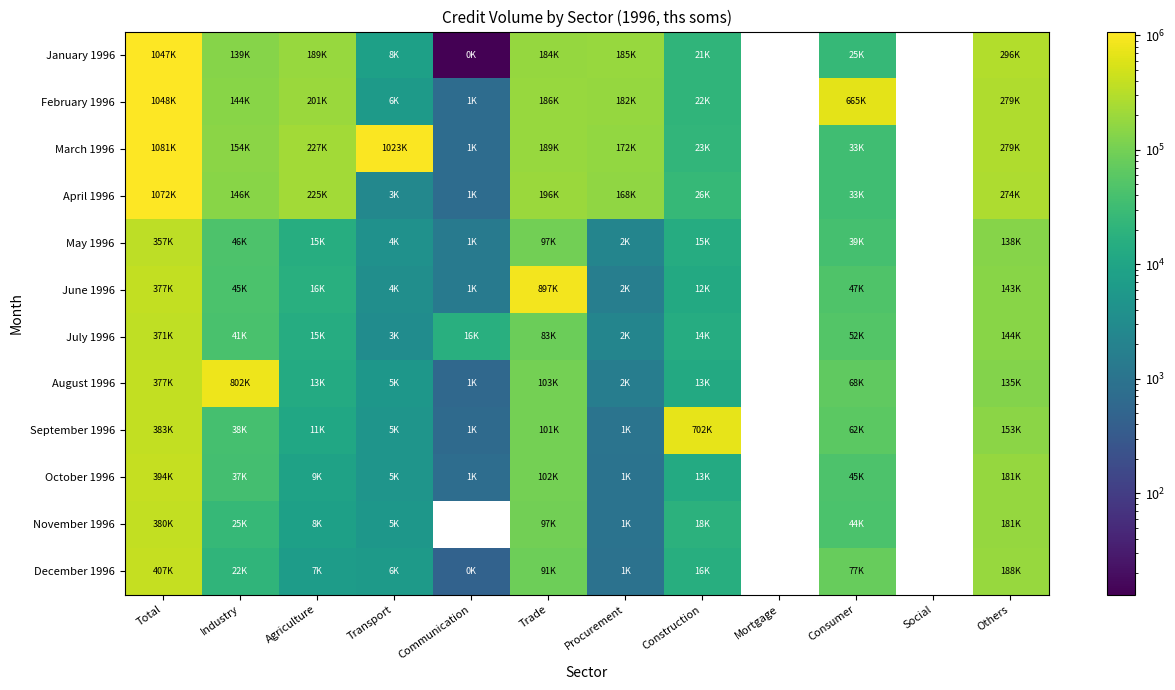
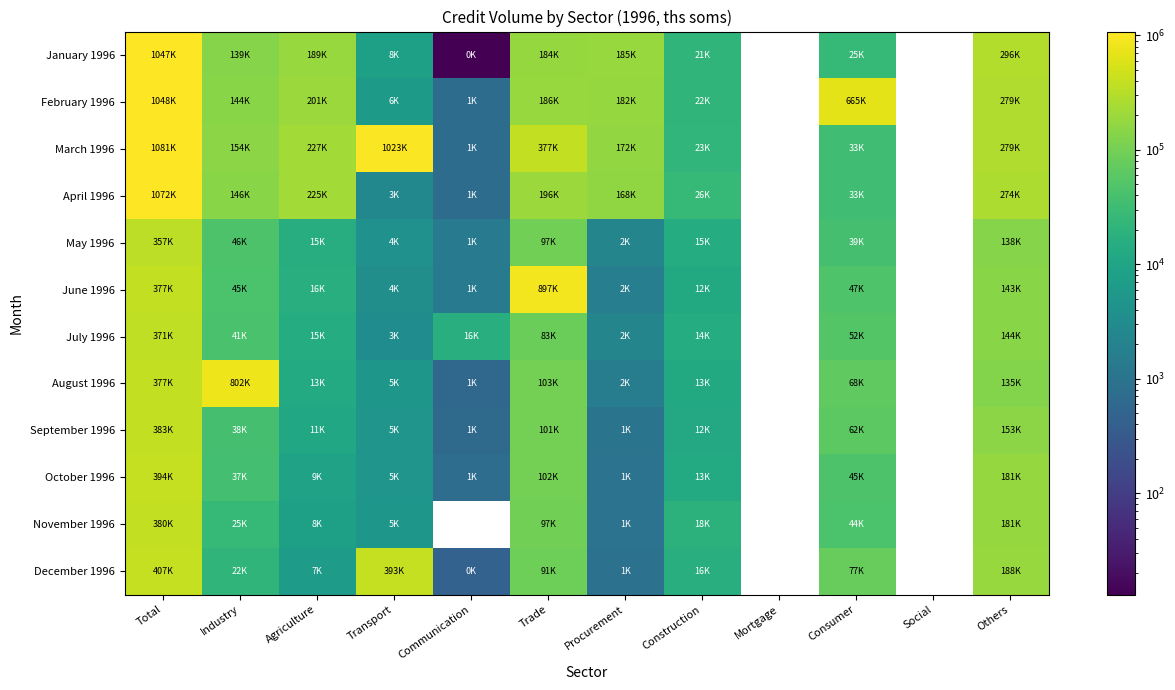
March 1996, Trade: 189K -> 377K
September 1996, Construction: 702K -> 12K
December 1996, Transport: 6K -> 393K
